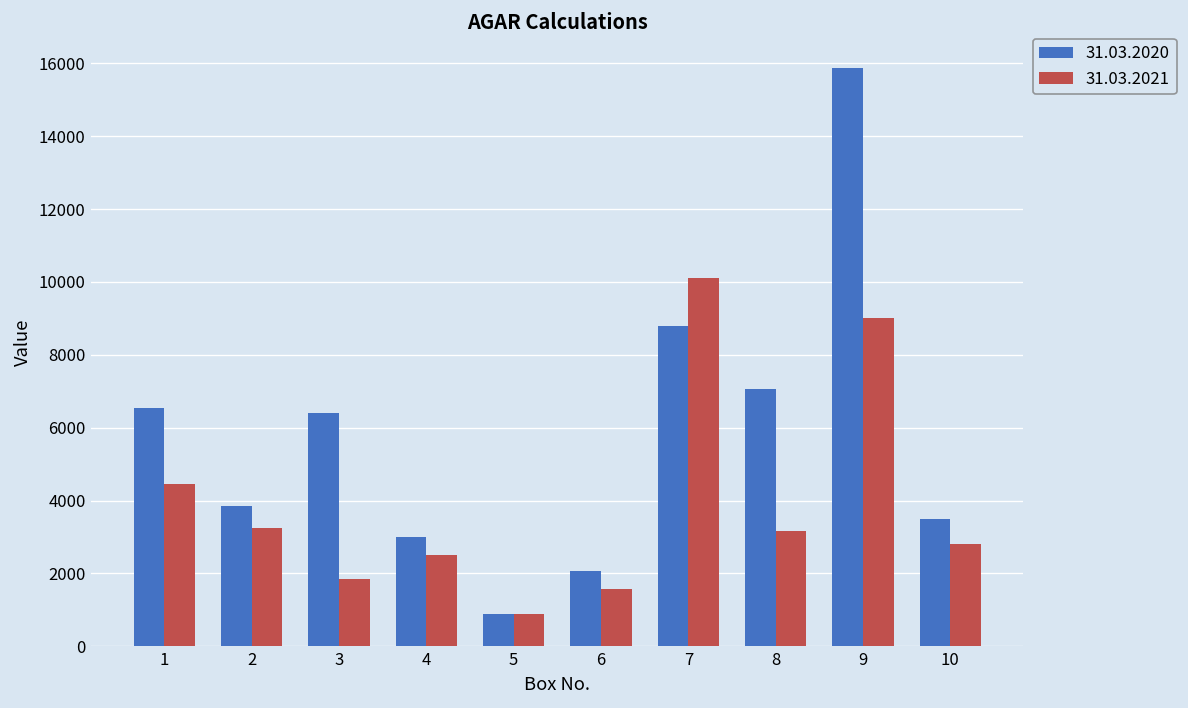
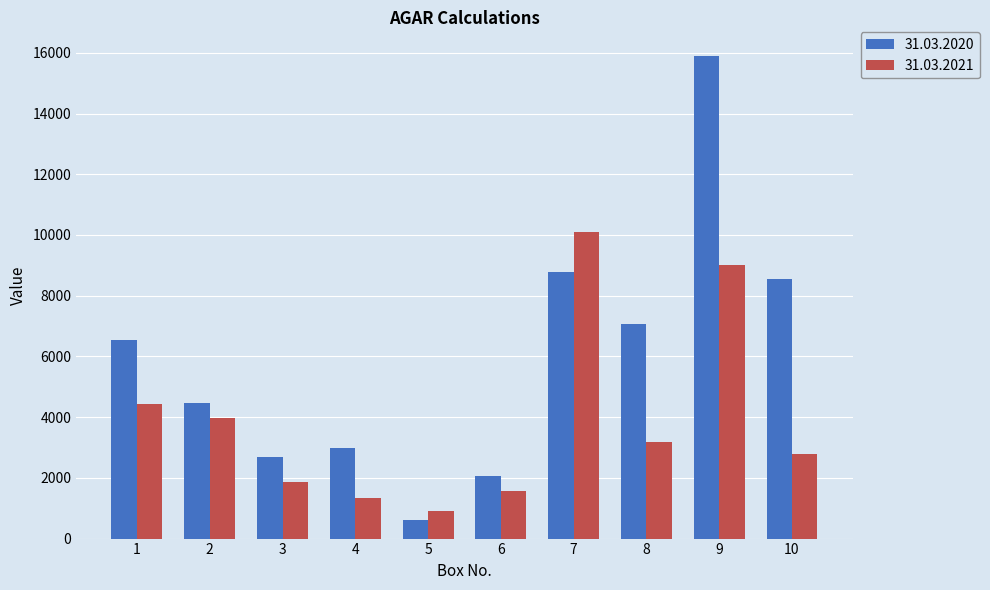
31.03.2020, 2: 3900 -> 4500
31.03.2021, 2: 3200 -> 4000
31.03.2020, 3: 6400 -> 2700
31.03.2021, 4: 2500 -> 1300
31.03.2020, 5: 900 -> 600
31.03.2020, 10: 3500 -> 8500
